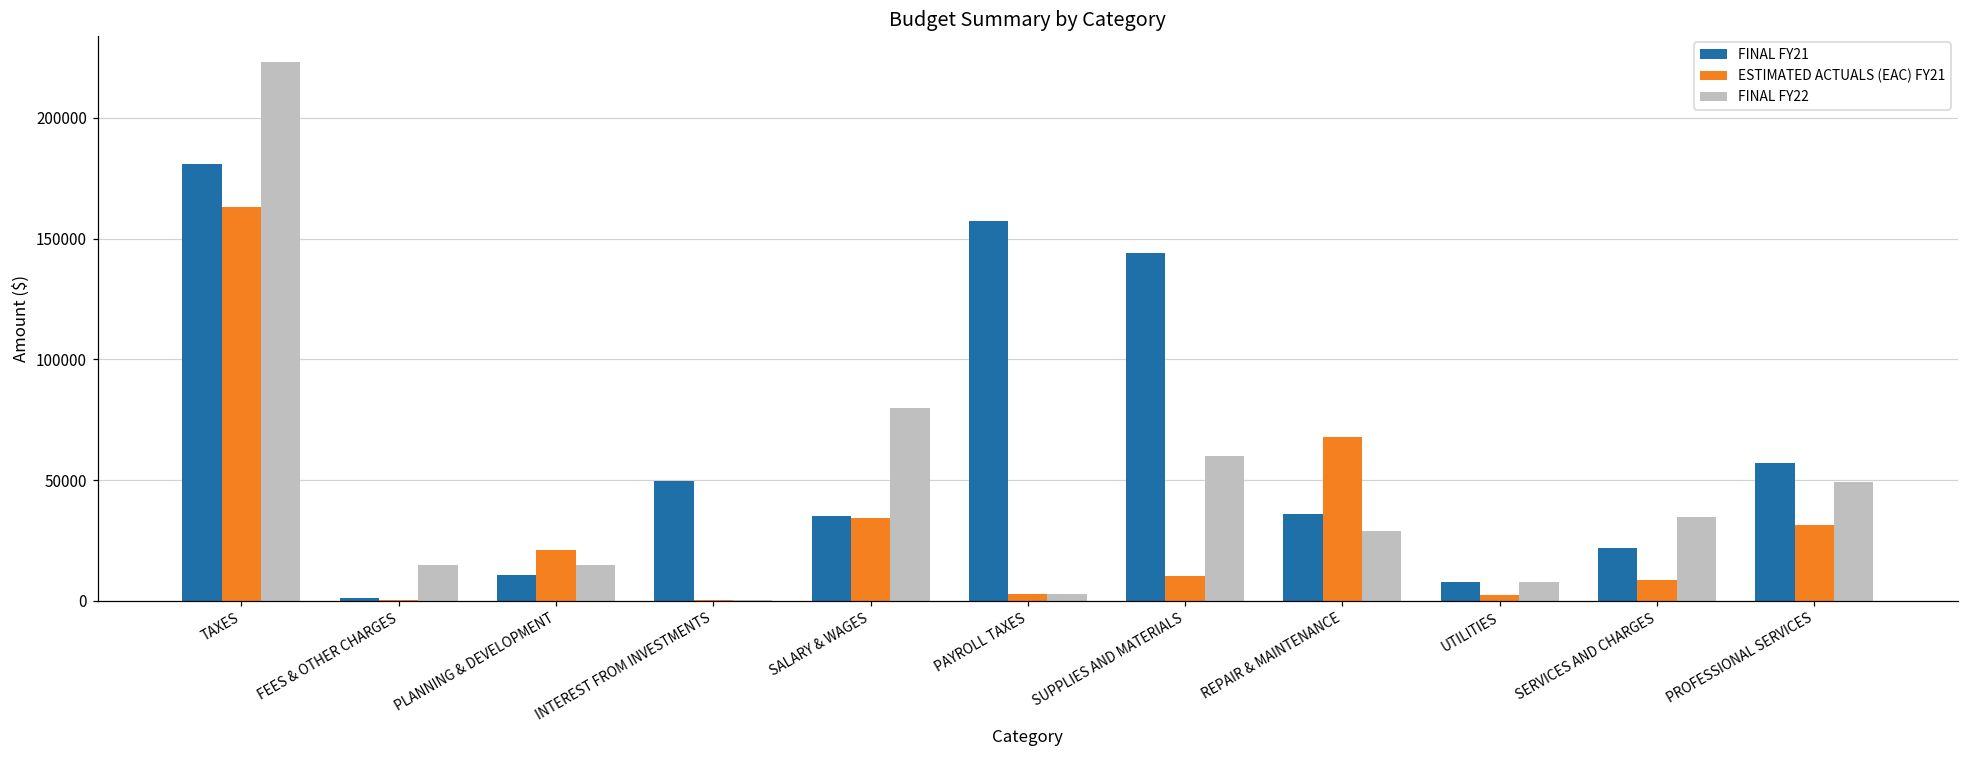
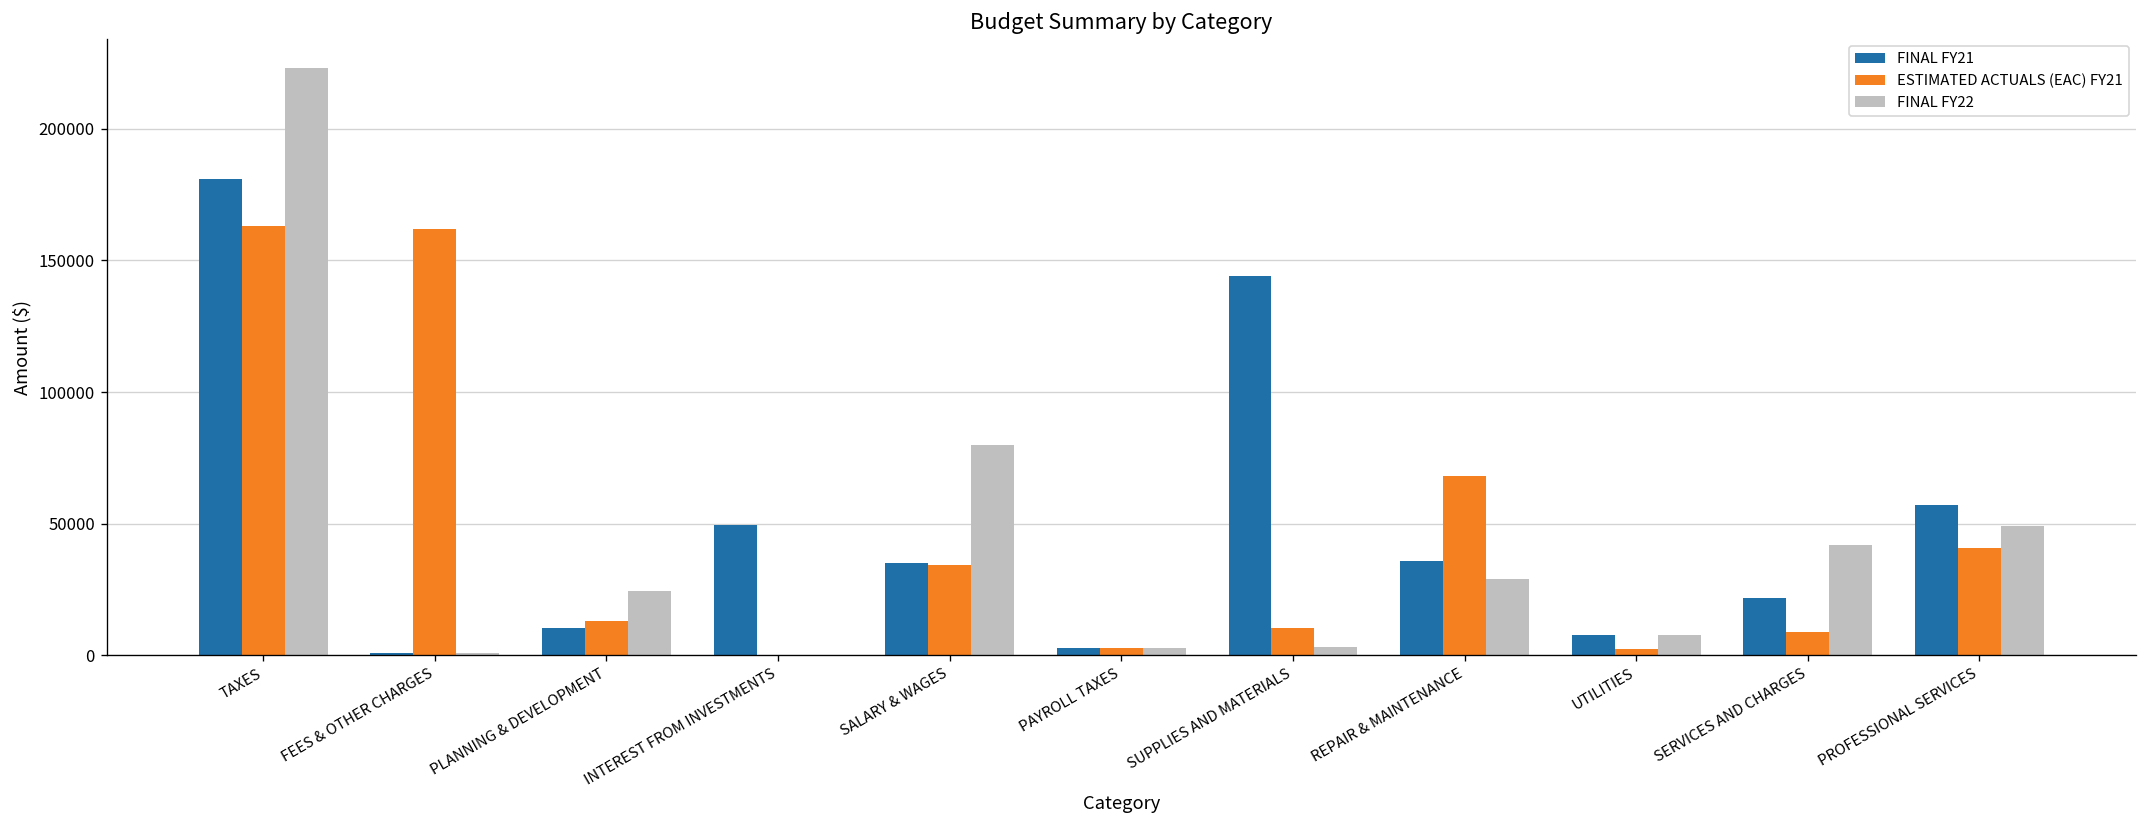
ESTIMATED ACTUALS (EAC) FY21, FEES & OTHER CHARGES: 0 -> 162000
FINAL FY22, FEES & OTHER CHARGES: 15000 -> 1000
ESTIMATED ACTUALS (EAC) FY21, PLANNING & DEVELOPMENT: 21000 -> 13000
FINAL FY22, PLANNING & DEVELOPMENT: 15000 -> 24000
FINAL FY21, PAYROLL TAXES: 157000 -> 3000
FINAL FY22, SUPPLIES AND MATERIALS: 60000 -> 3000
FINAL FY22, SERVICES AND CHARGES: 34000 -> 42000
ESTIMATED ACTUALS (EAC) FY21, PROFESSIONAL SERVICES: 31000 -> 41000
